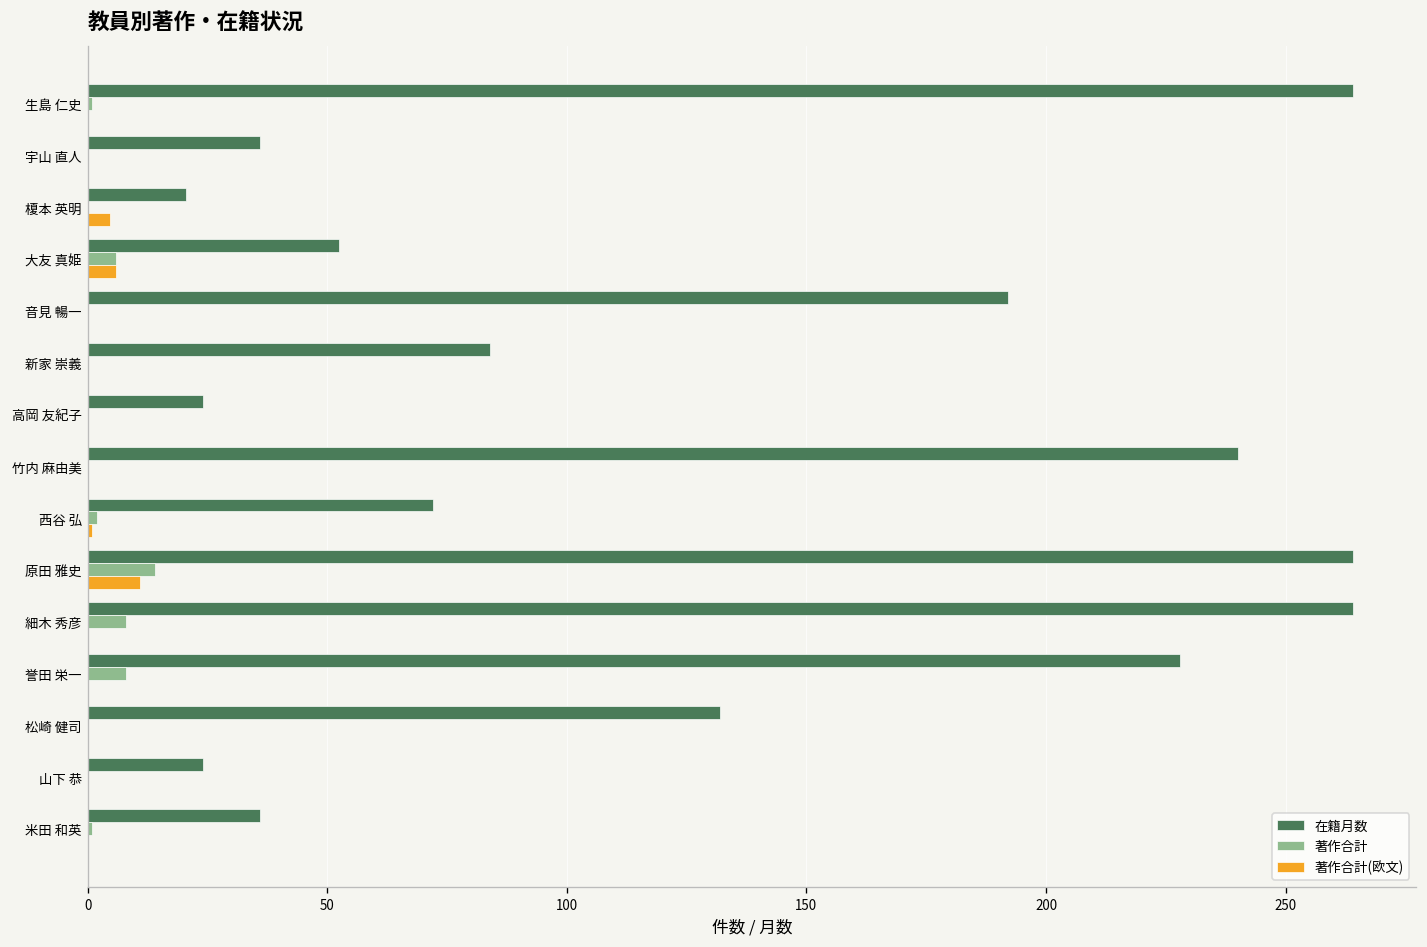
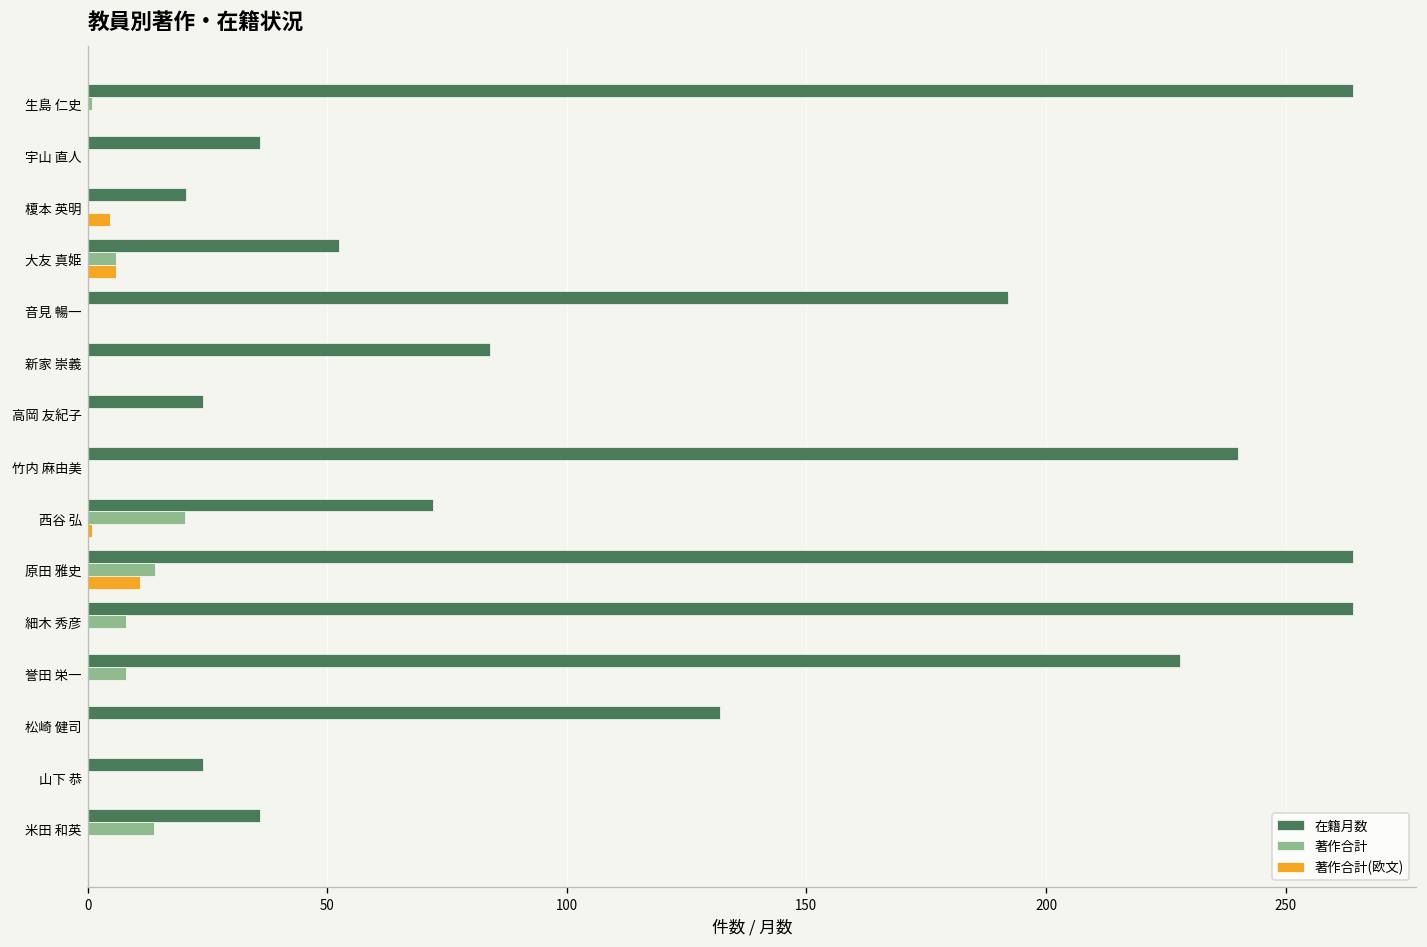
著作合計, 西谷 弘: 2 -> 20
著作合計, 米田 和英: 1 -> 14
